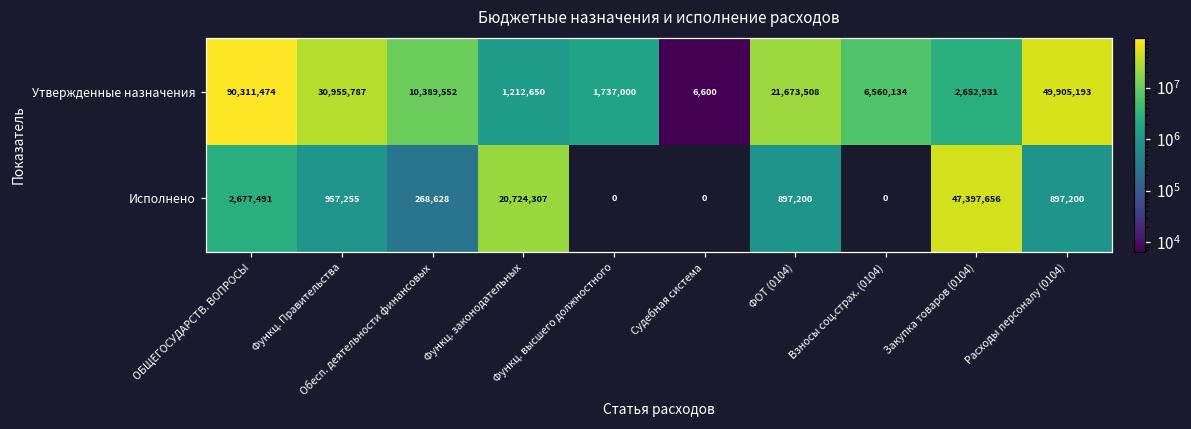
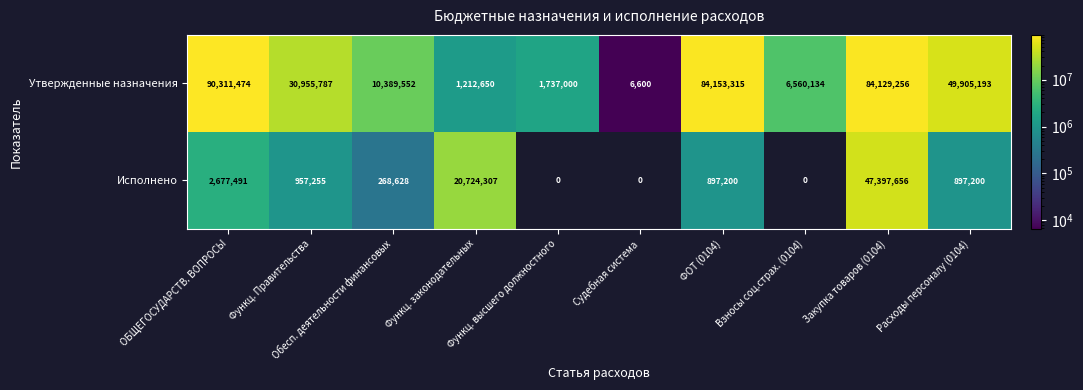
Утвержденные назначения, ФОТ (0104): 21,673,508 -> 84,153,315
Утвержденные назначения, Закупка товаров (0104): 2,652,931 -> 84,129,256
